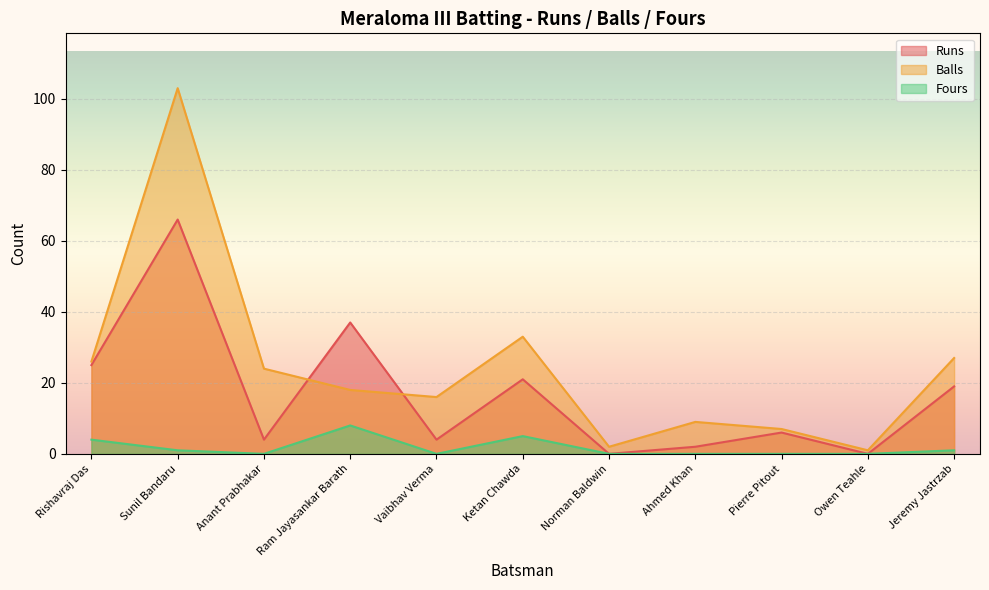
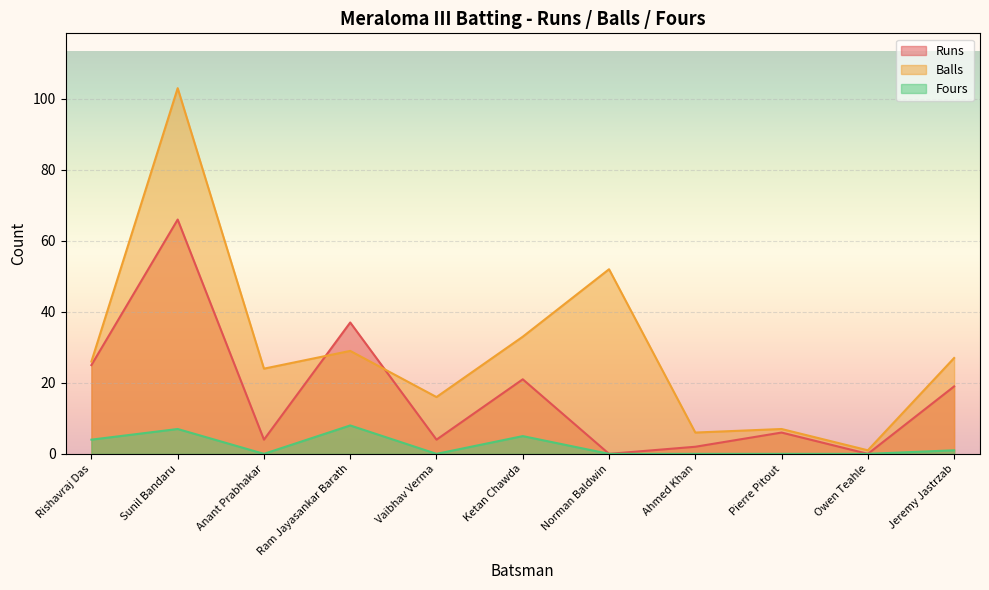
Fours, Sunil Bandaru: 1 -> 7
Balls, Ram Jayasankar Barath: 18 -> 29
Balls, Norman Baldwin: 2 -> 52
Balls, Ahmed Khan: 9 -> 6
